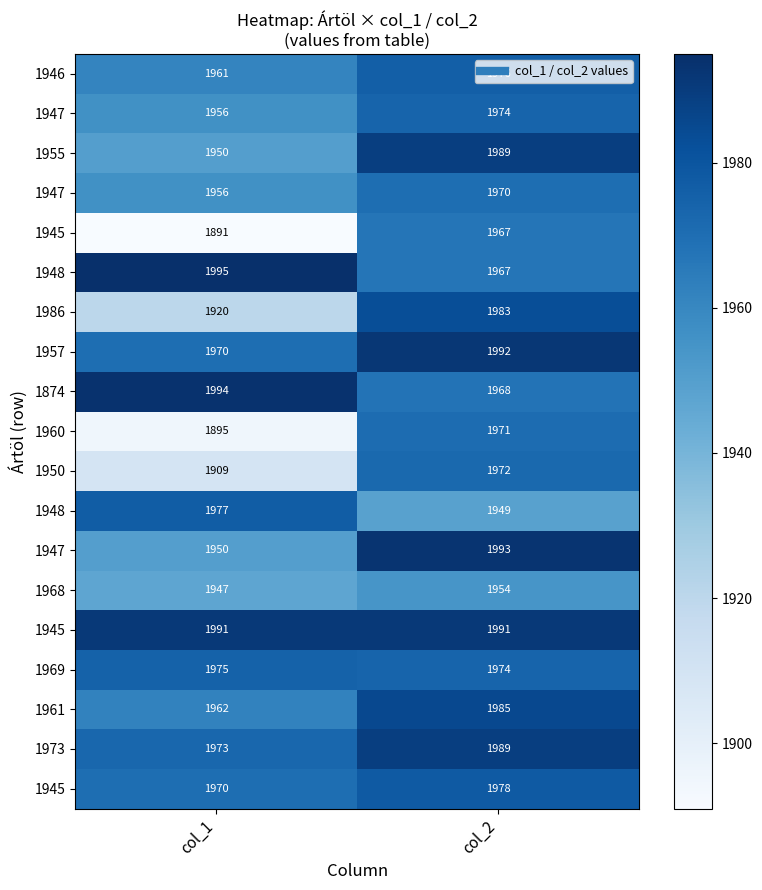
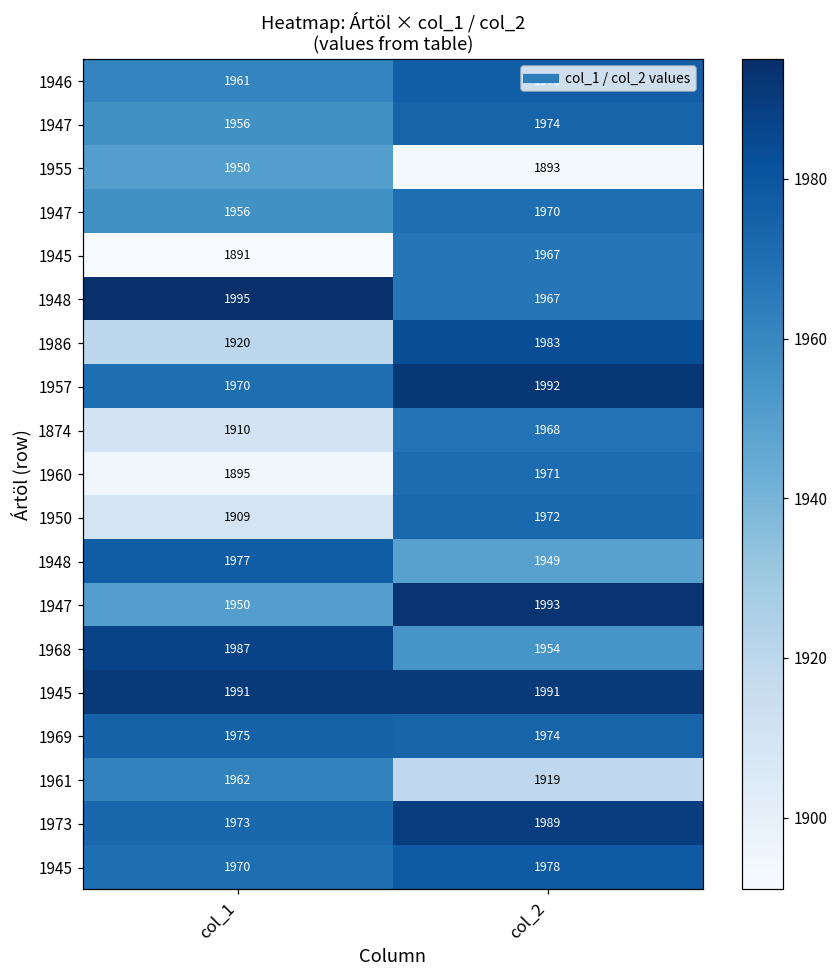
1955, col_2: 1989 -> 1893
1874, col_1: 1994 -> 1910
1968, col_1: 1947 -> 1987
1961, col_2: 1985 -> 1919
